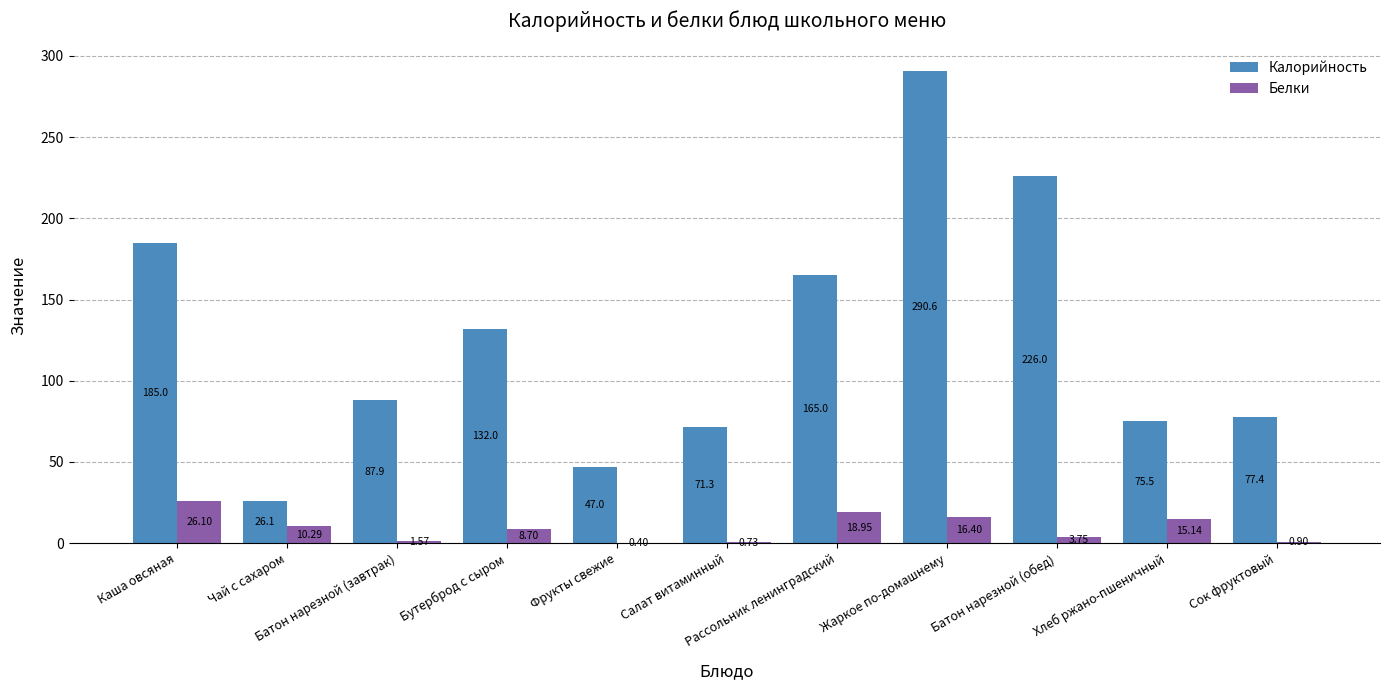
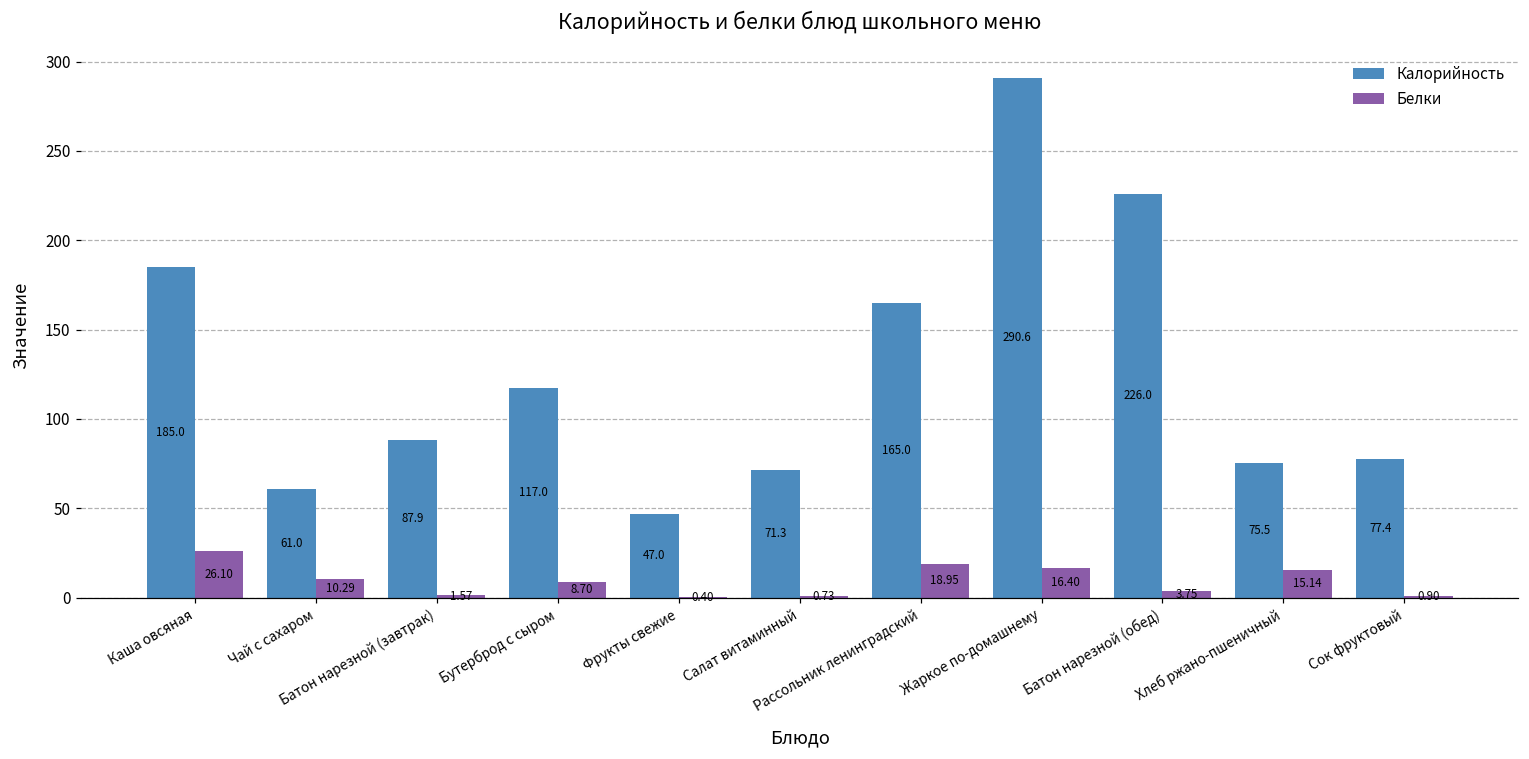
Калорийность, Чай с сахаром: 26.1 -> 61.0
Калорийность, Бутерброд с сыром: 132.0 -> 117.0
